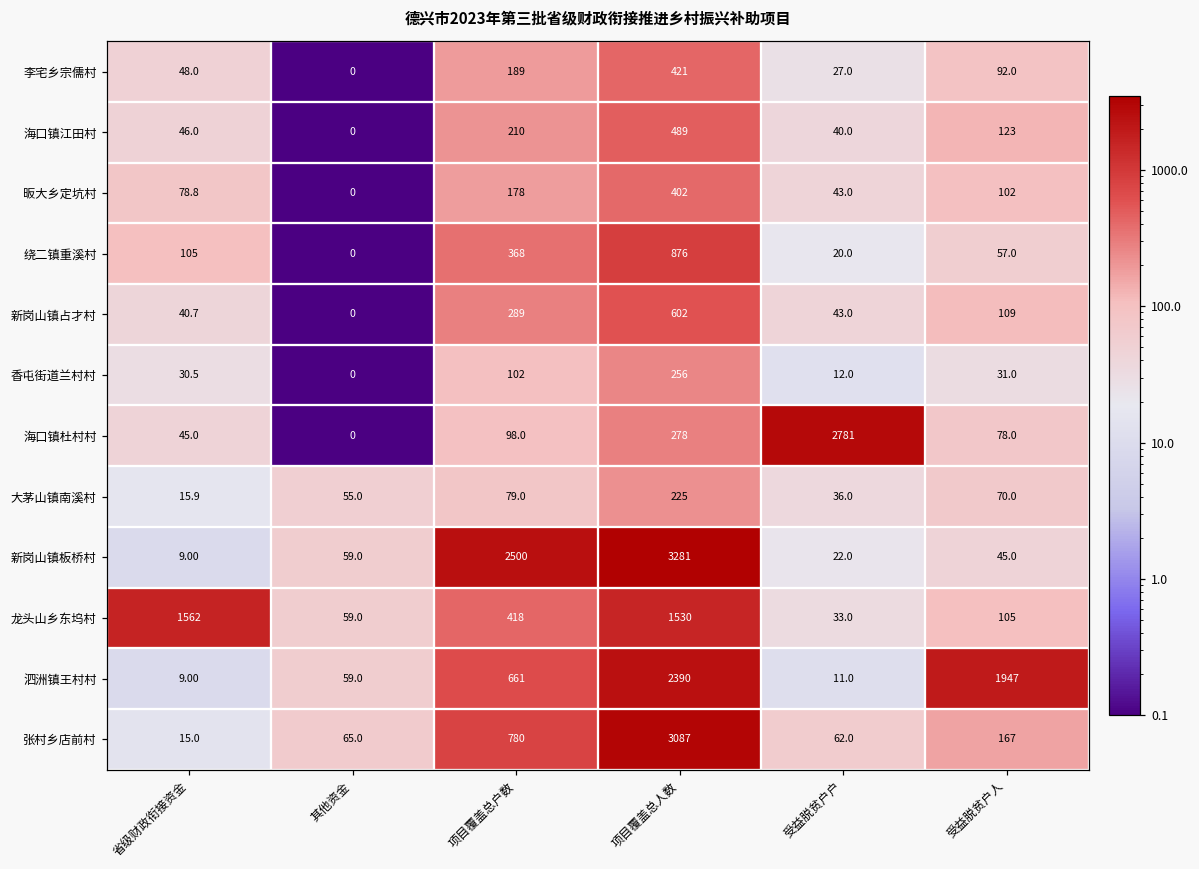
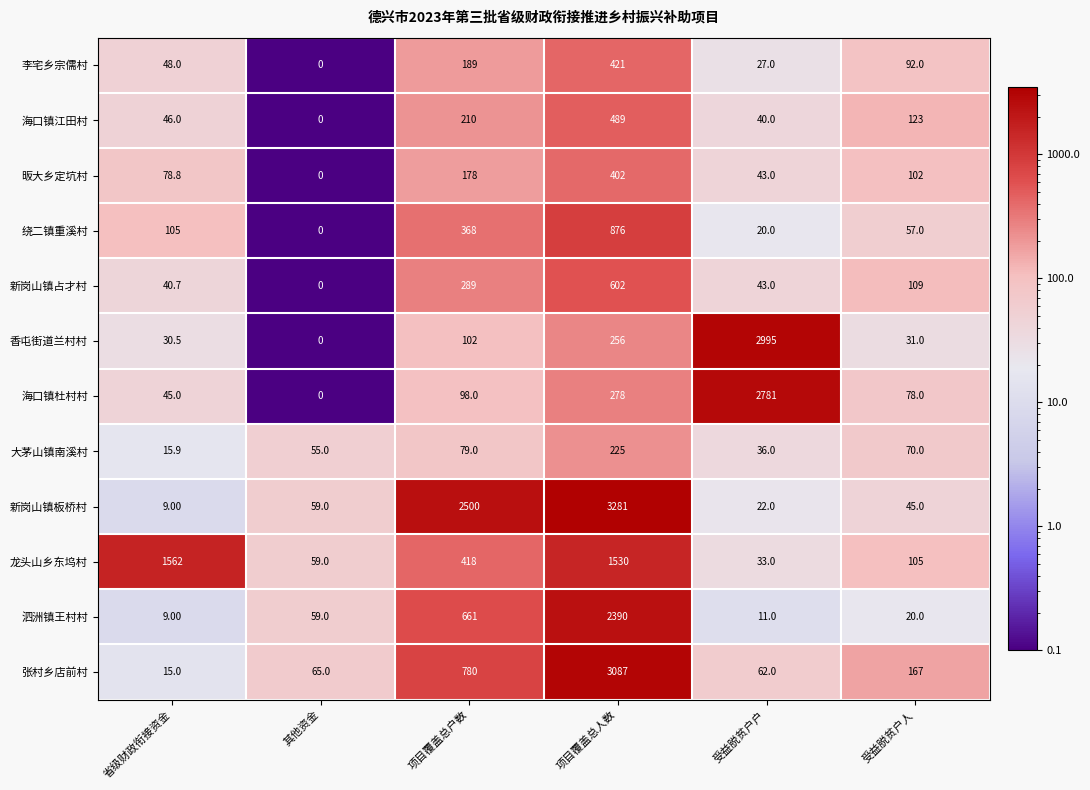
香屯街道兰村村, 受益脱贫户户: 12.0 -> 2995
泗洲镇王村村, 受益脱贫户人: 1947 -> 20.0
